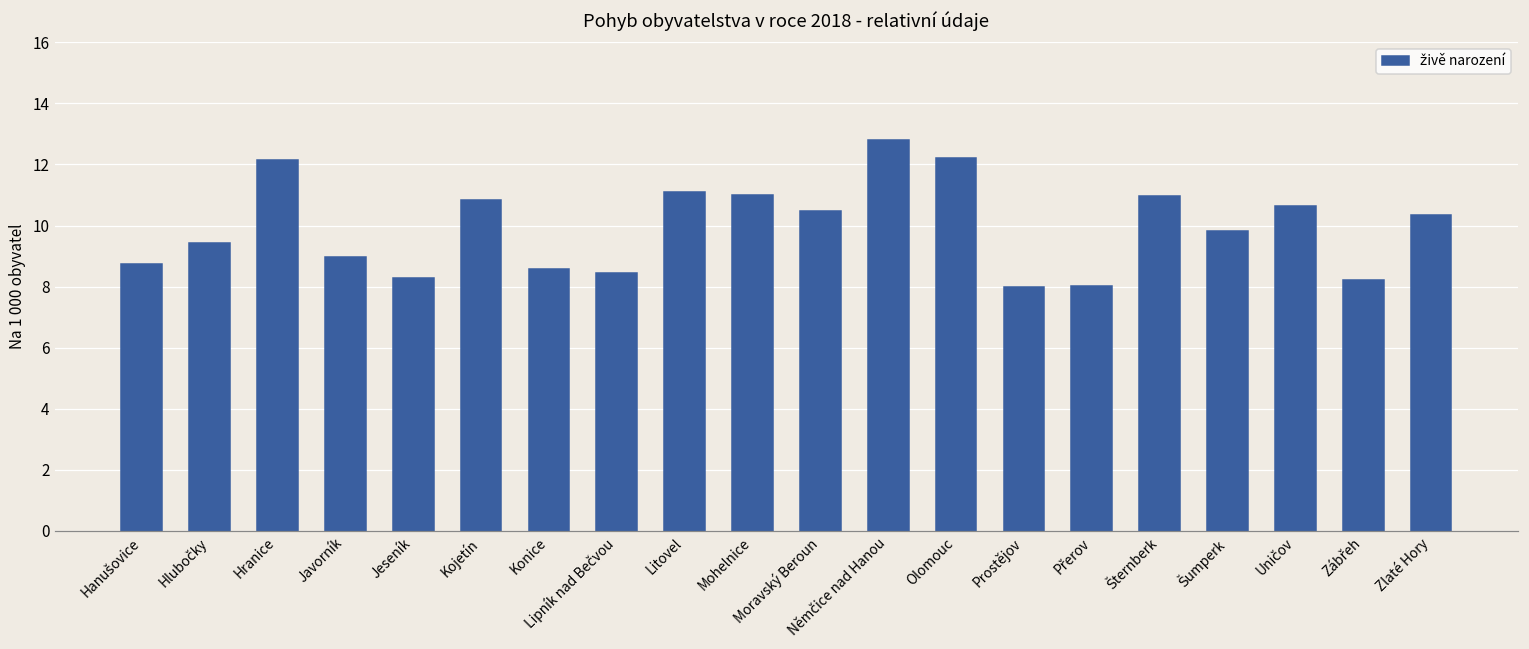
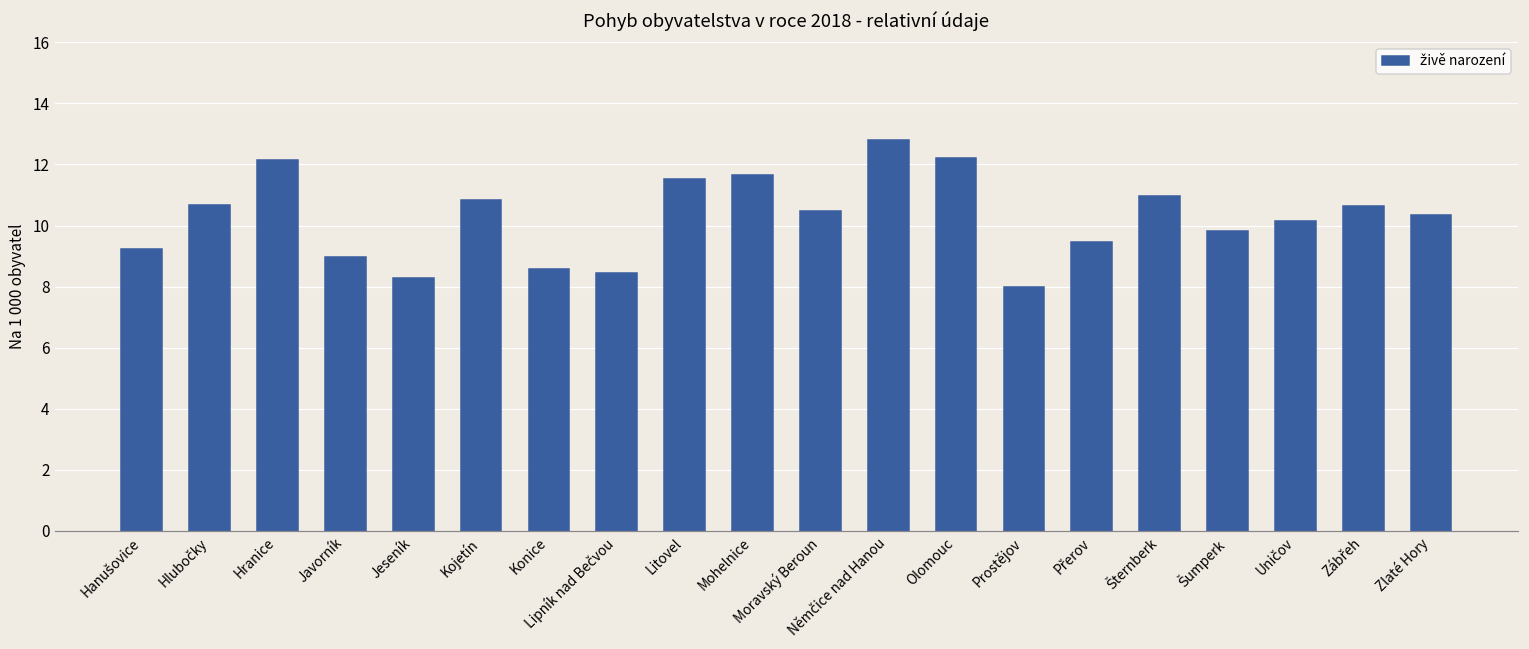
Hanušovice: 8.7 -> 9.2
Hlubočky: 9.4 -> 10.7
Litovel: 11.1 -> 11.5
Mohelnice: 11.0 -> 11.7
Přerov: 8.0 -> 9.5
Uničov: 10.6 -> 10.2
Zábřeh: 8.2 -> 10.6
